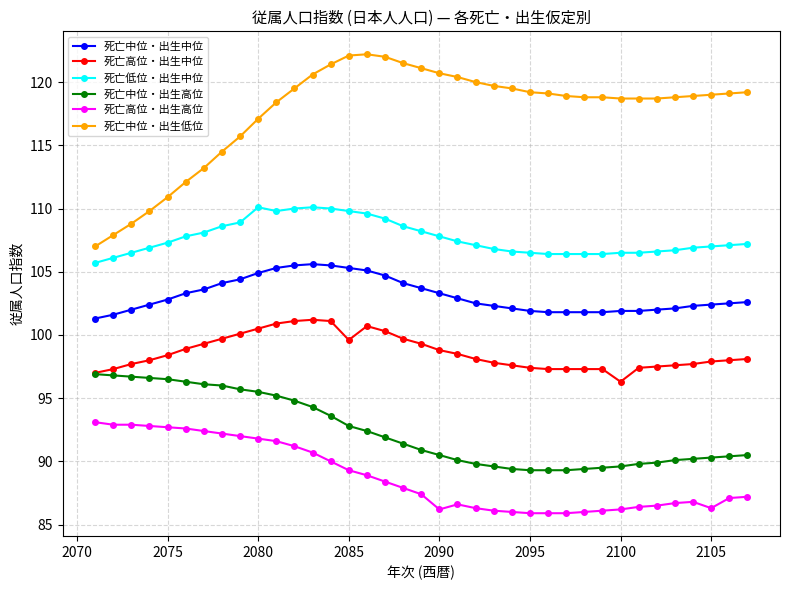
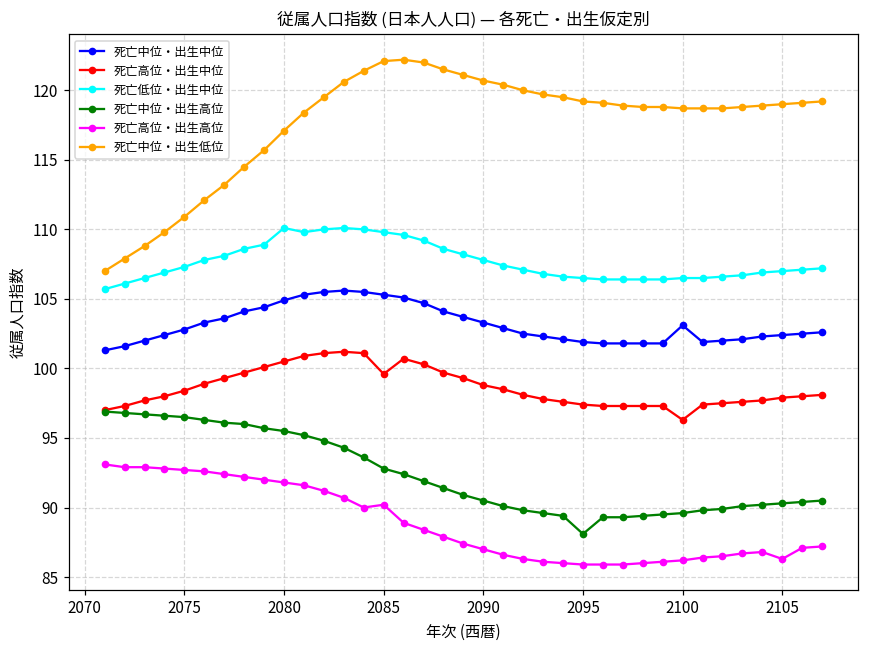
死亡高位・出生高位, 2085: 89.3 -> 90.2
死亡高位・出生高位, 2090: 86.2 -> 87.0
死亡中位・出生高位, 2095: 89.3 -> 88.1
死亡中位・出生中位, 2100: 101.9 -> 103.1
